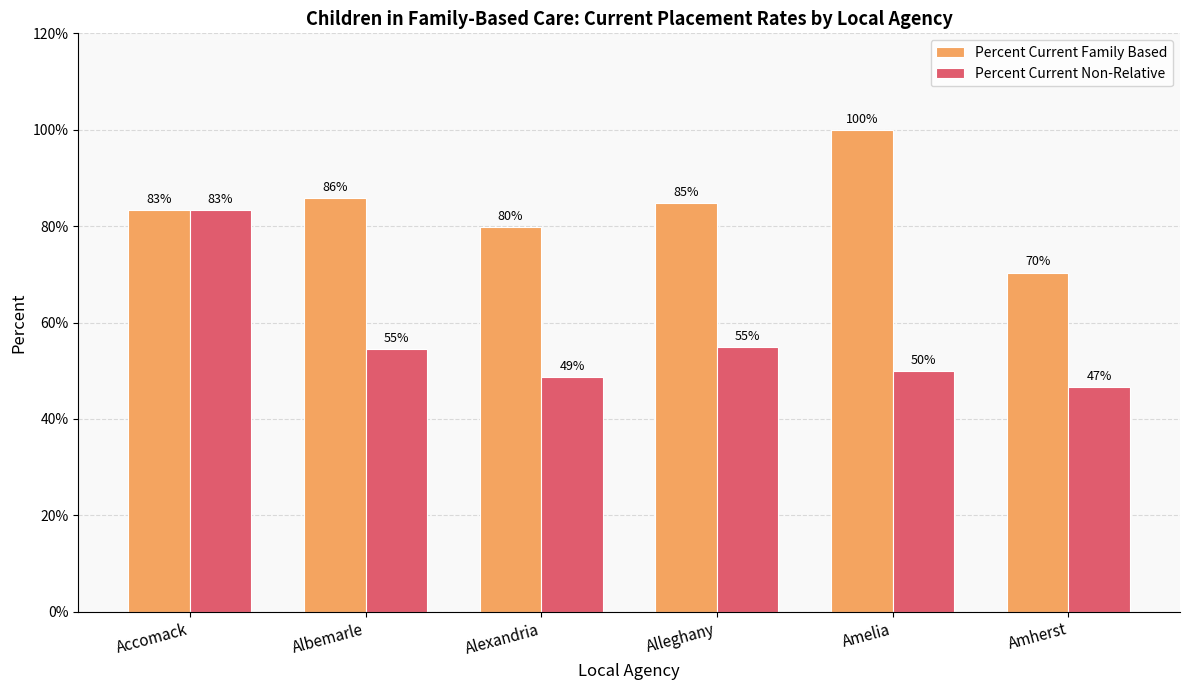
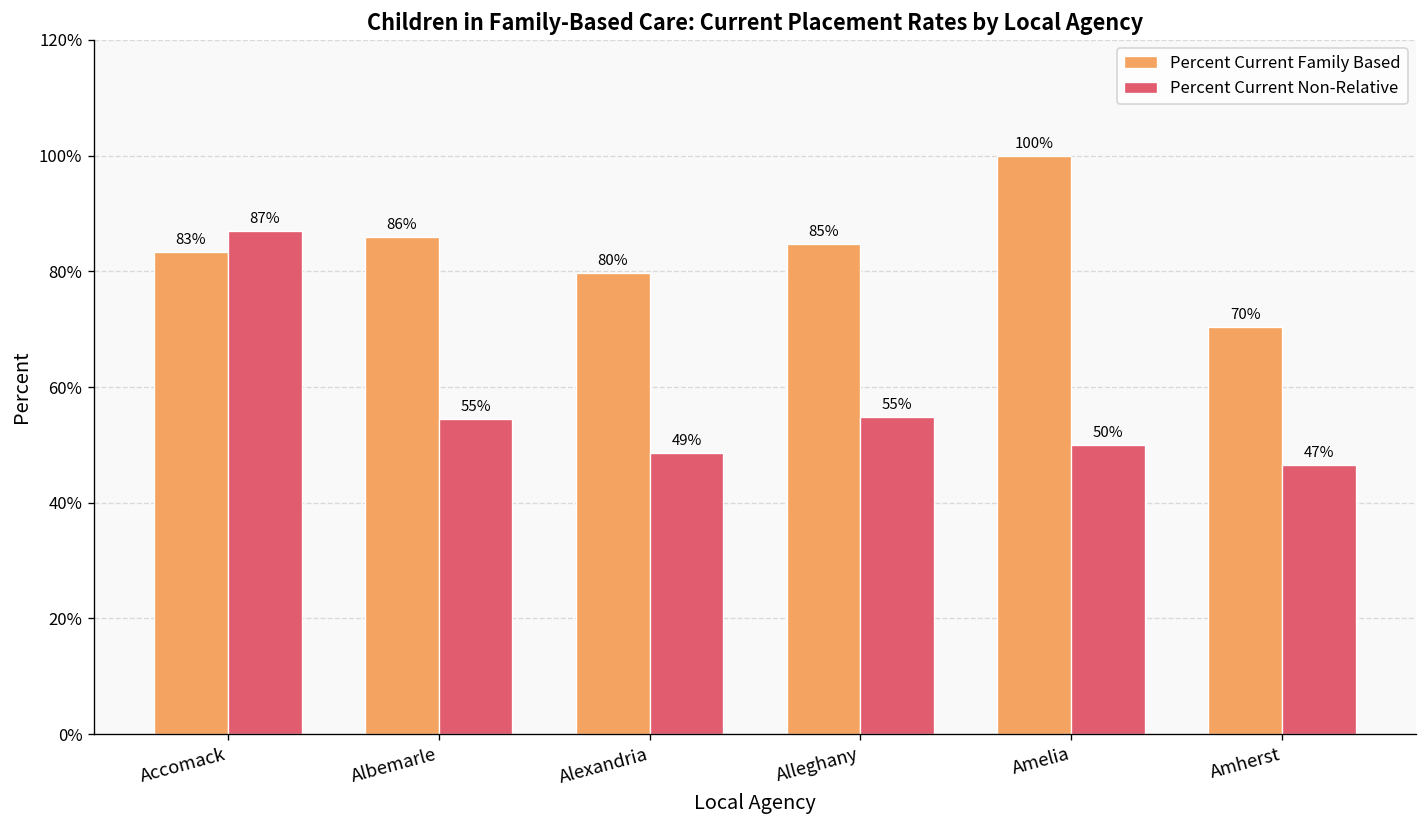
Percent Current Non-Relative, Accomack: 83% -> 87%
